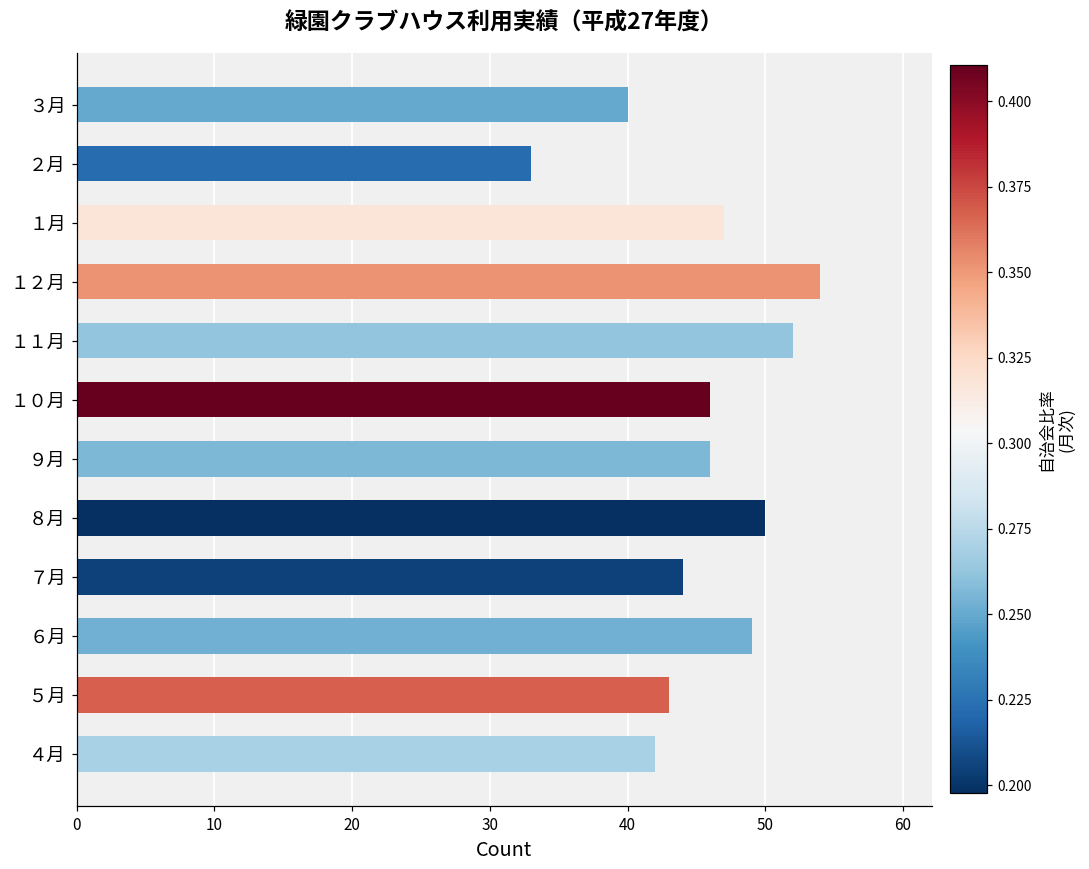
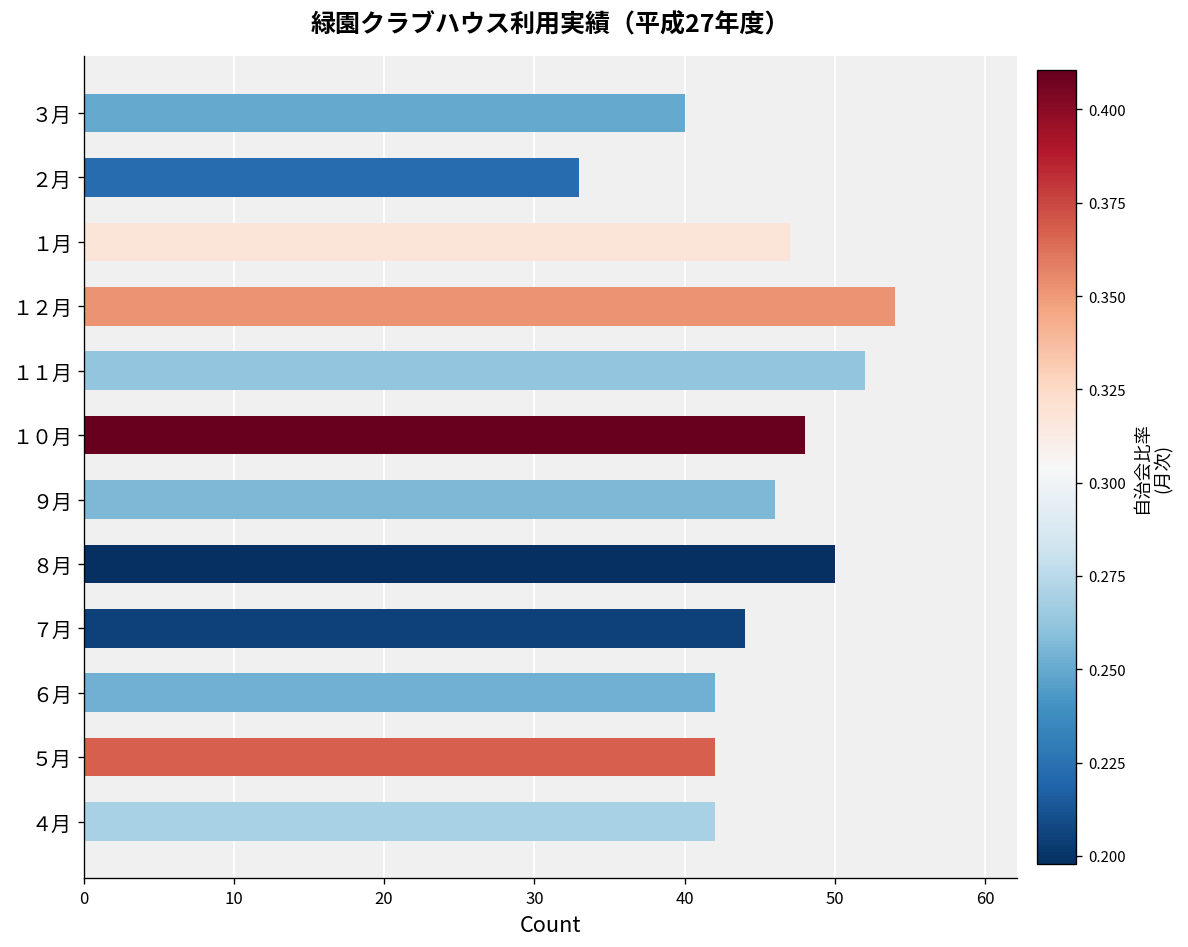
１０月: 46 -> 48
６月: 49 -> 42
５月: 43 -> 42
